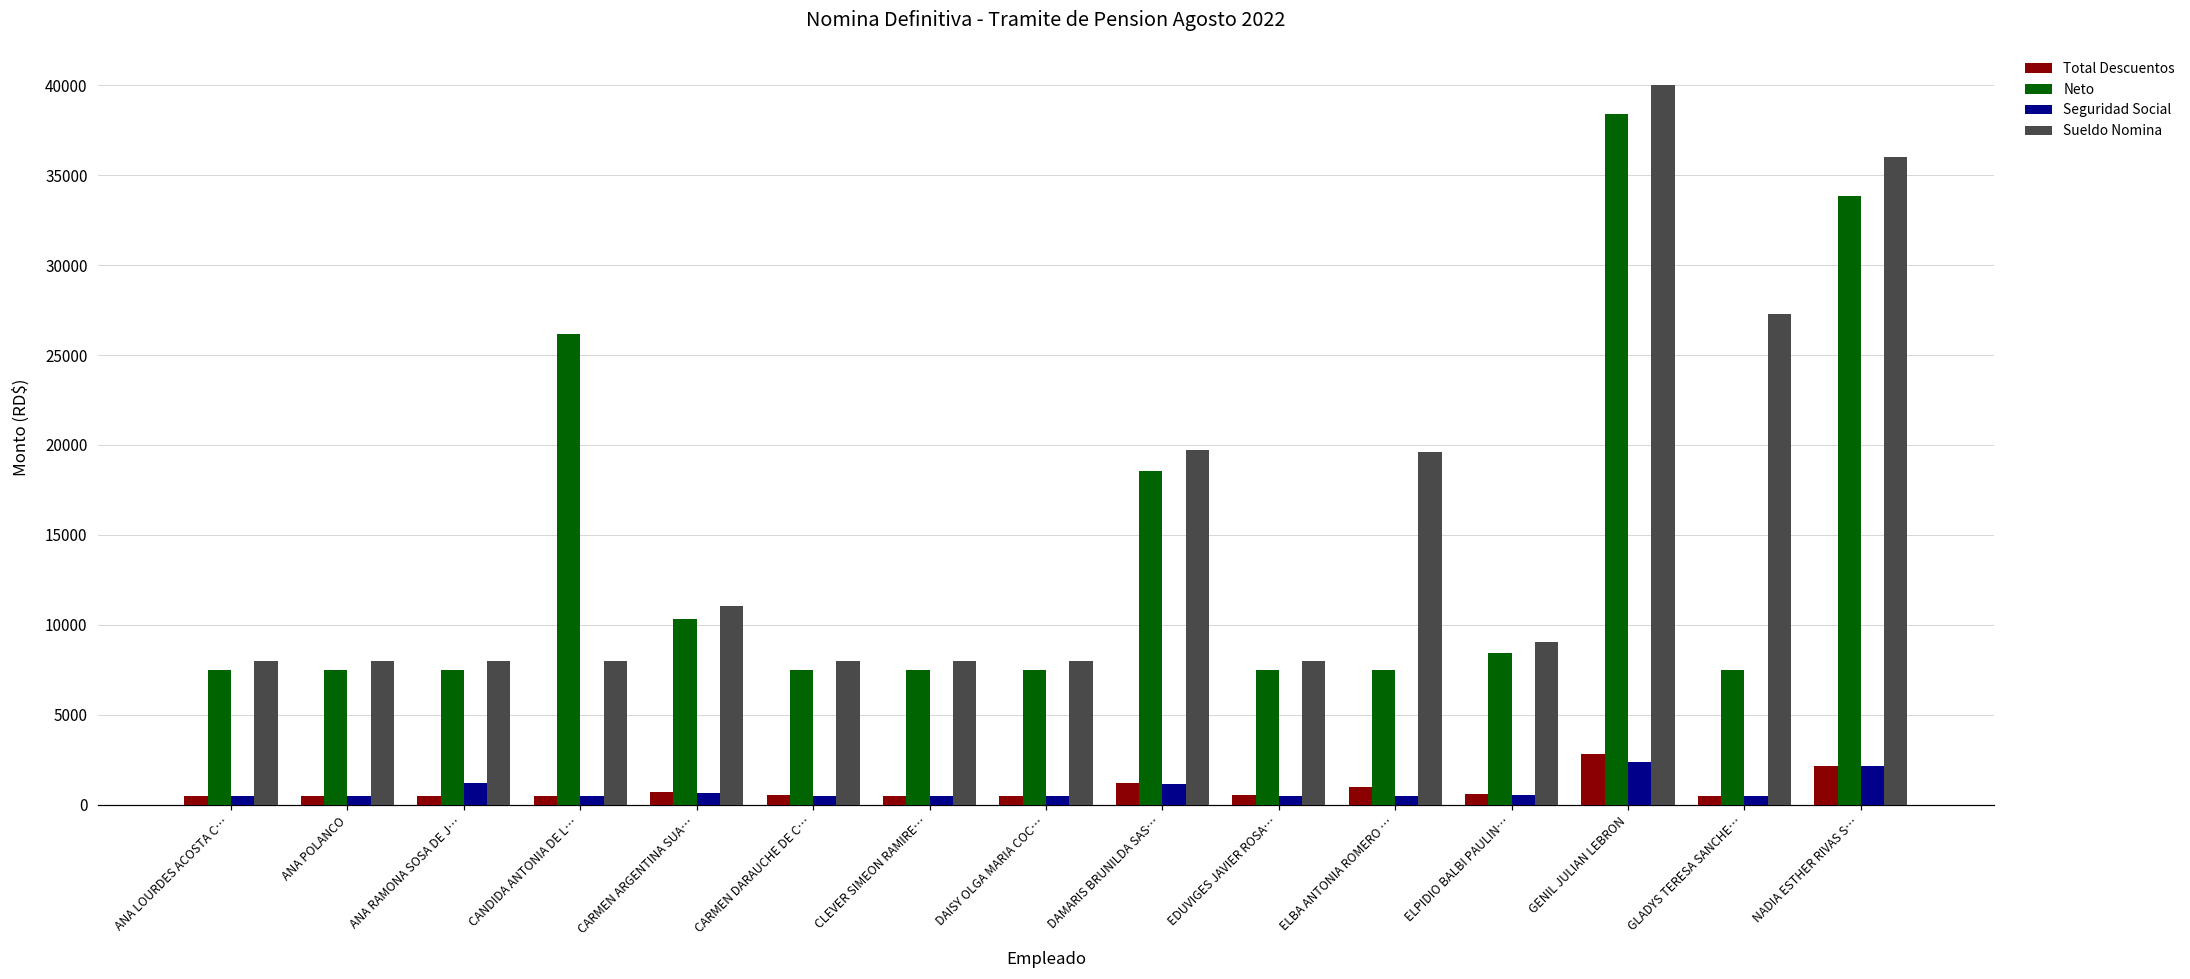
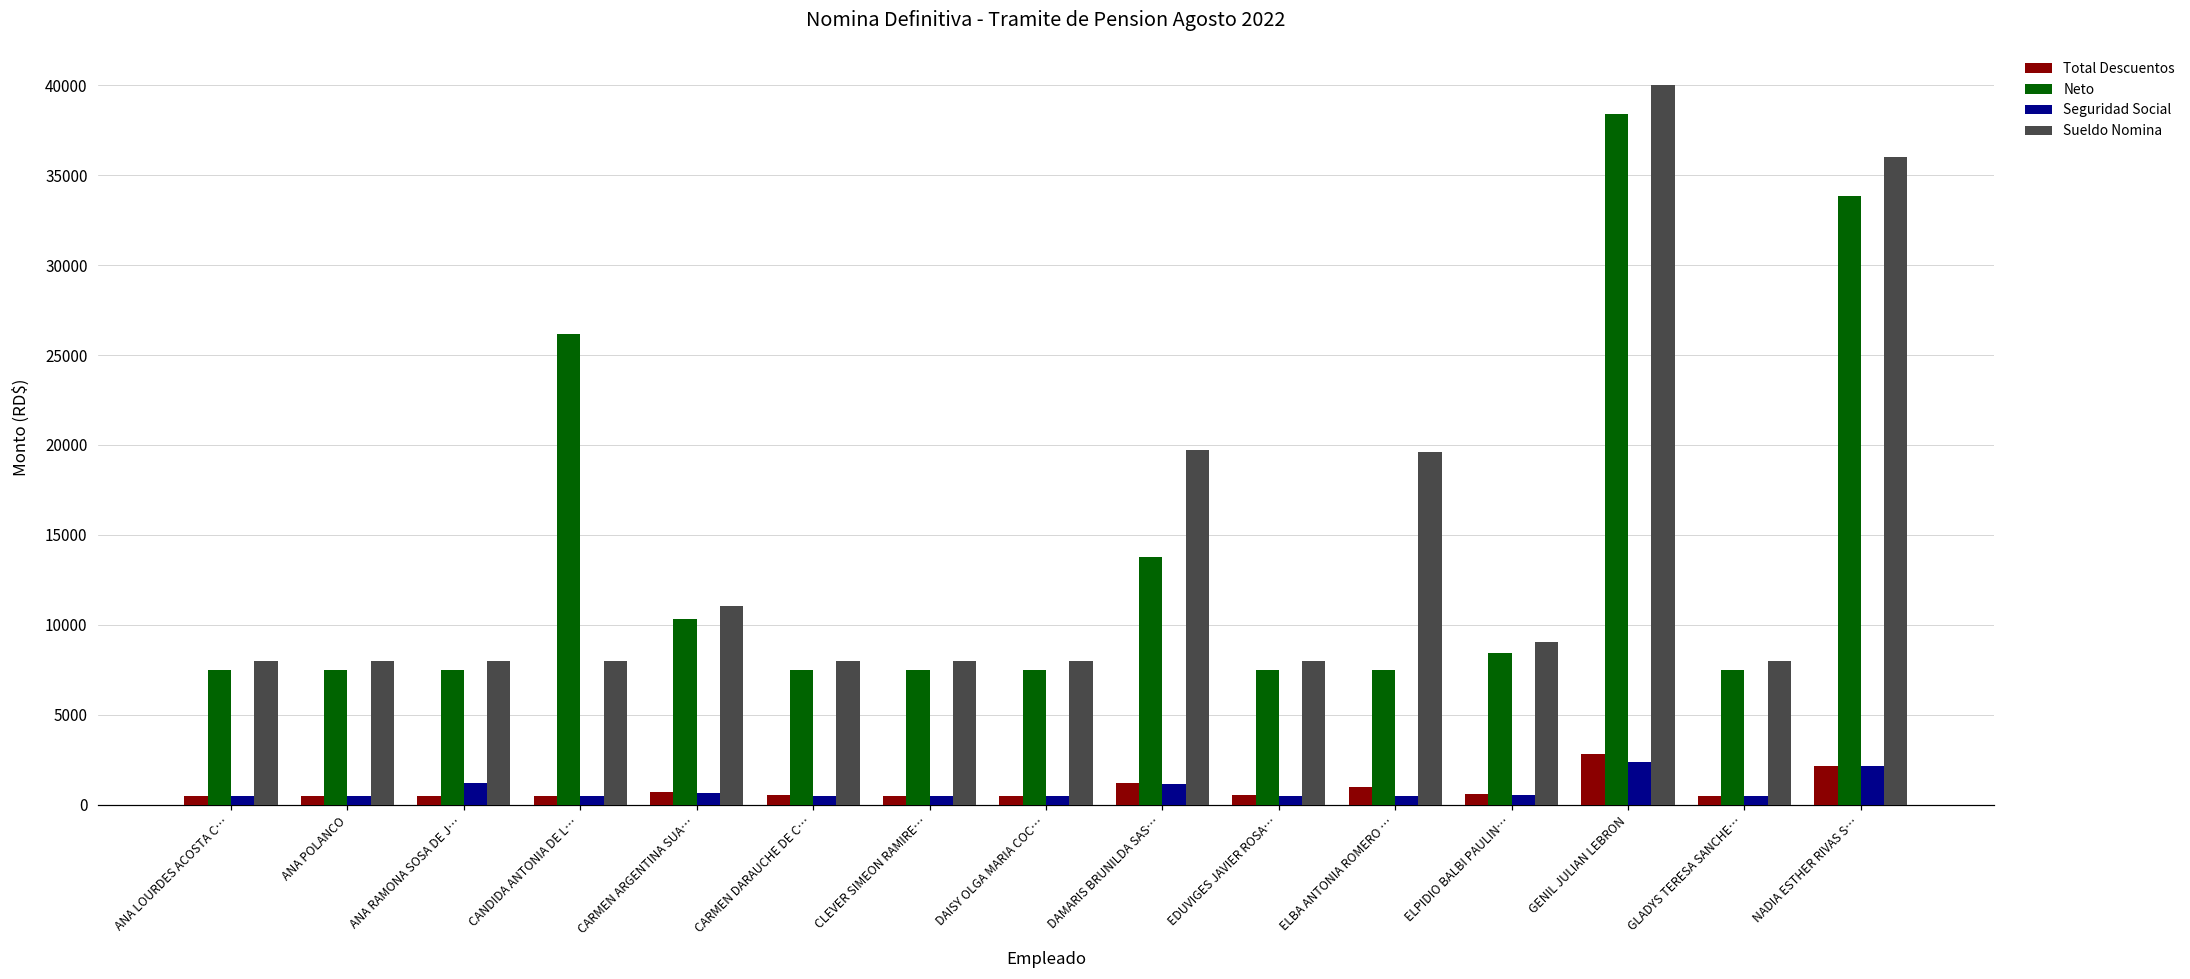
Neto, DAMARIS BRUNILDA SAS…: 18500 -> 13700
Sueldo Nomina, GLADYS TERESA SANCHE…: 27300 -> 8000
